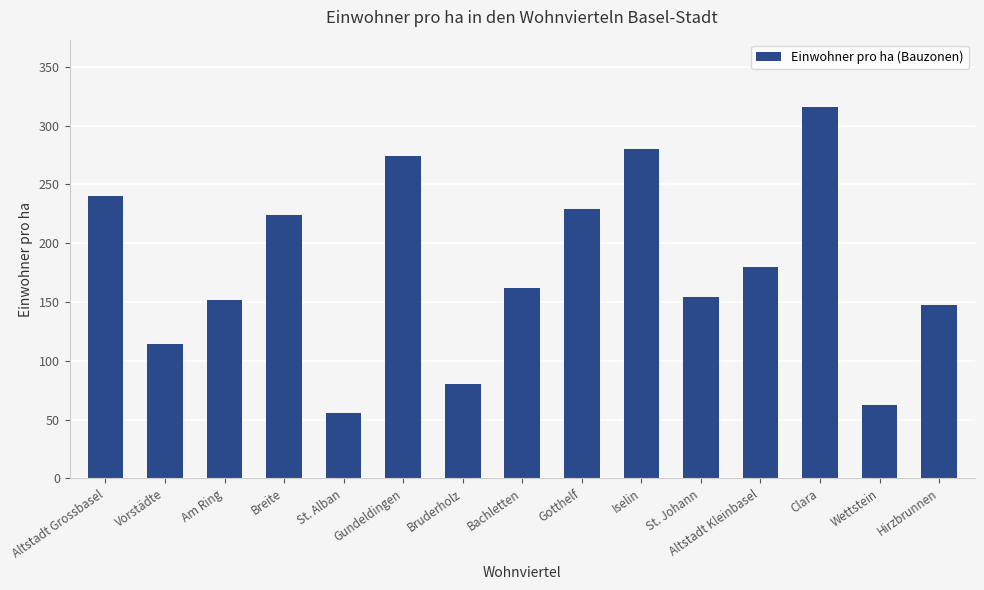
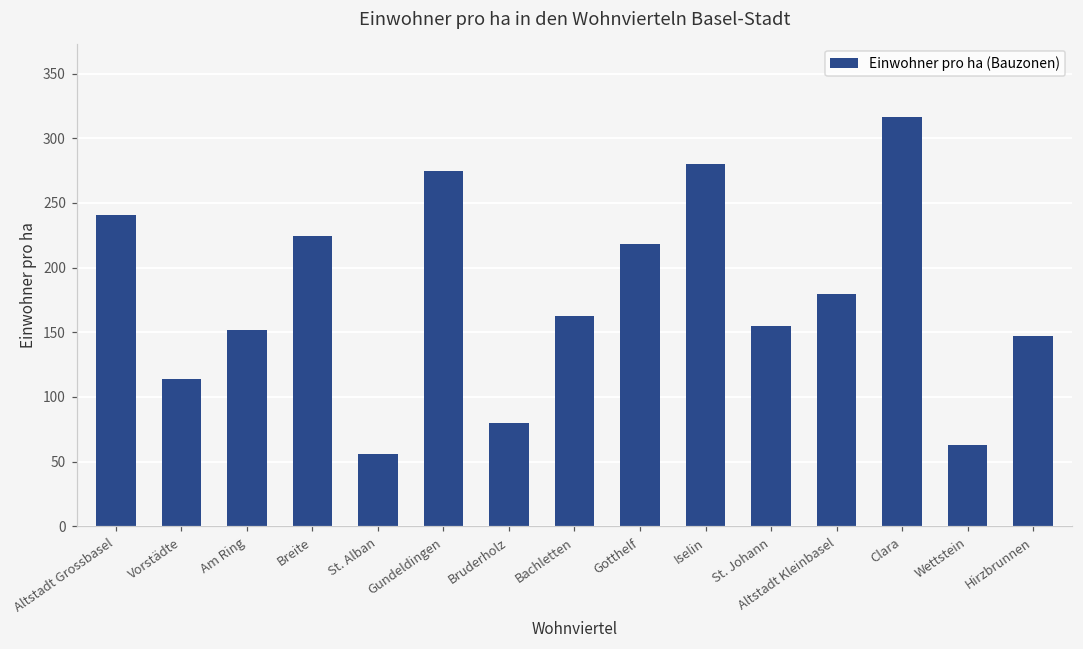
Gotthelf: 229 -> 218
